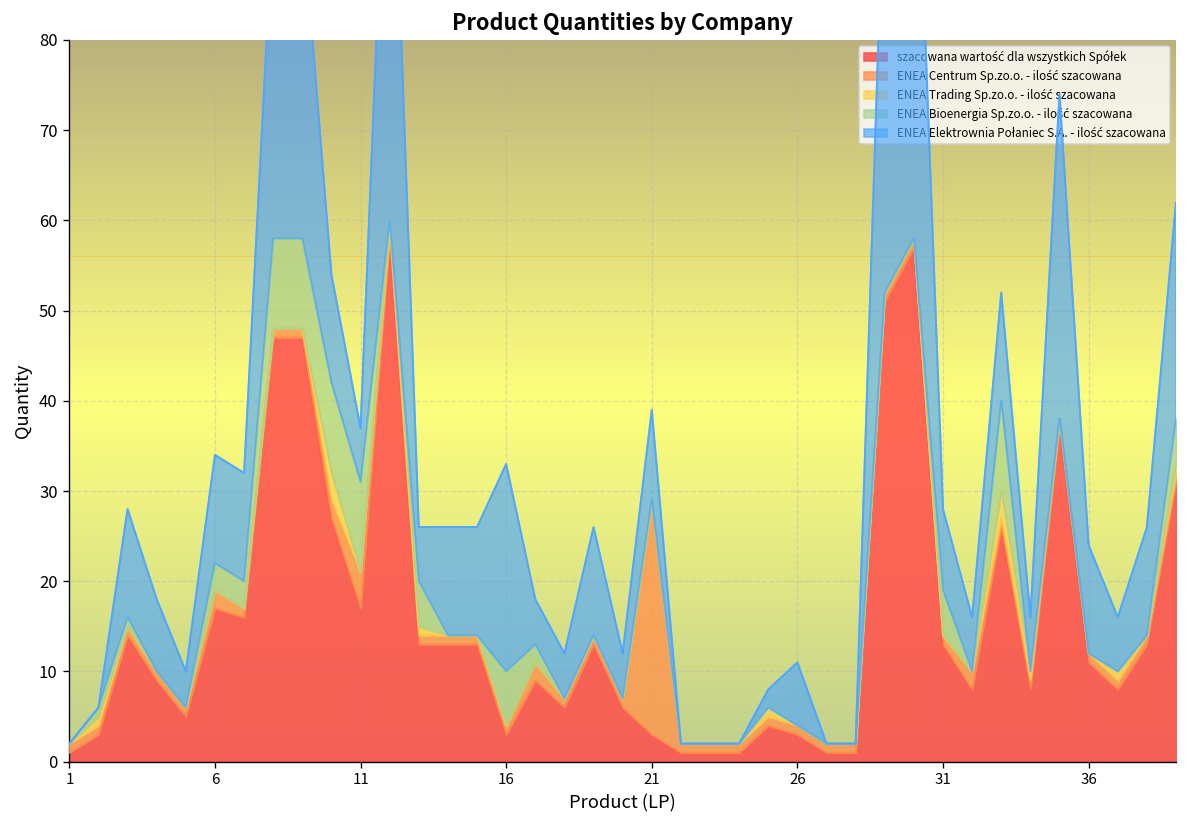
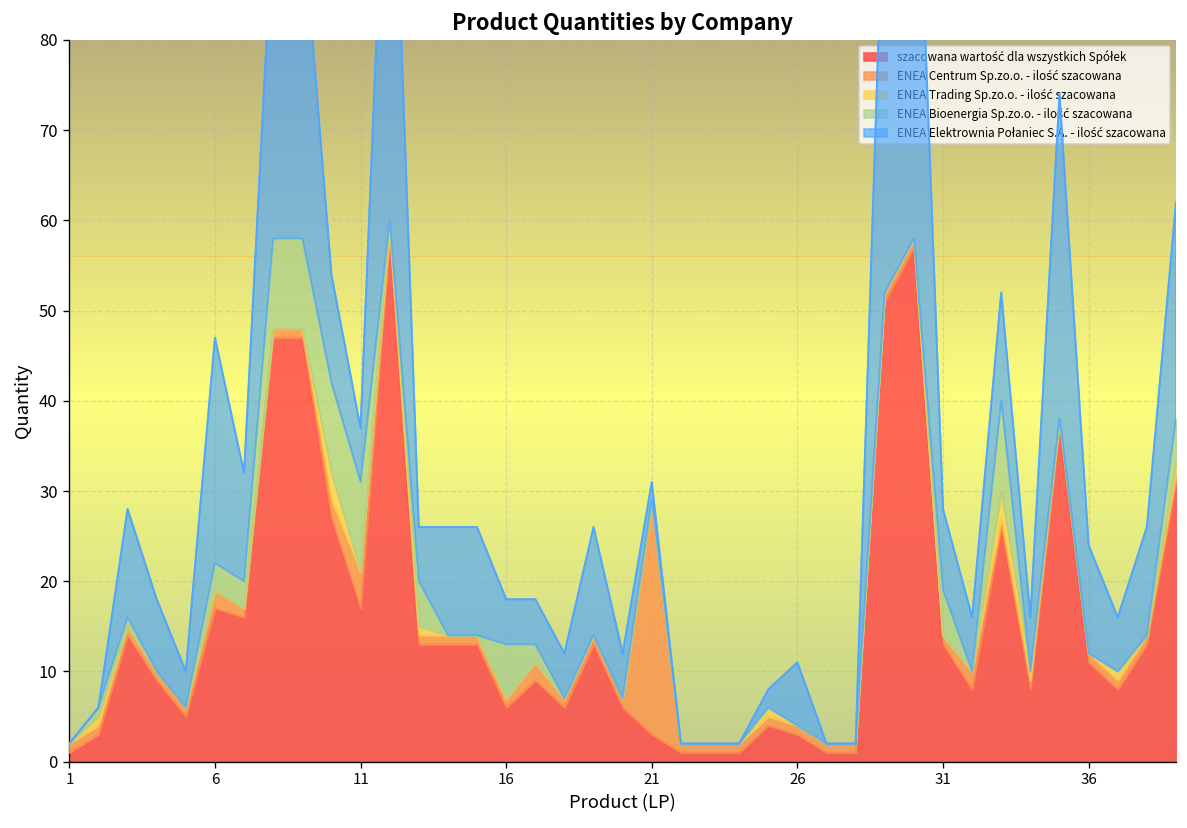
ENEA Elektrownia Połaniec S.A. - ilość szacowana, 6: 12 -> 25
szacowana wartość dla wszystkich Spółek, 16: 3 -> 6
ENEA Elektrownia Połaniec S.A. - ilość szacowana, 16: 23 -> 5
ENEA Elektrownia Połaniec S.A. - ilość szacowana, 21: 10 -> 2
